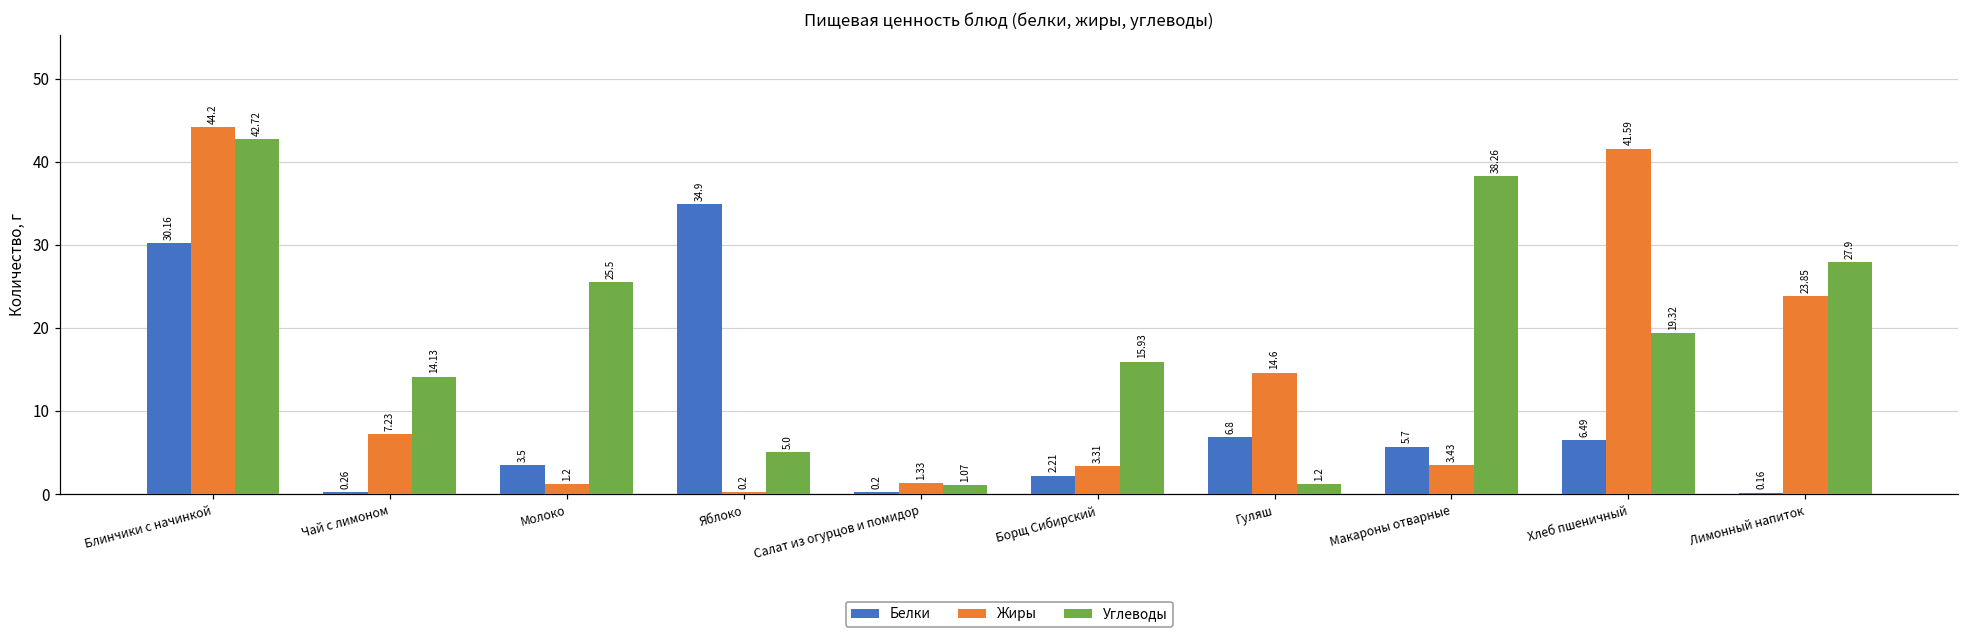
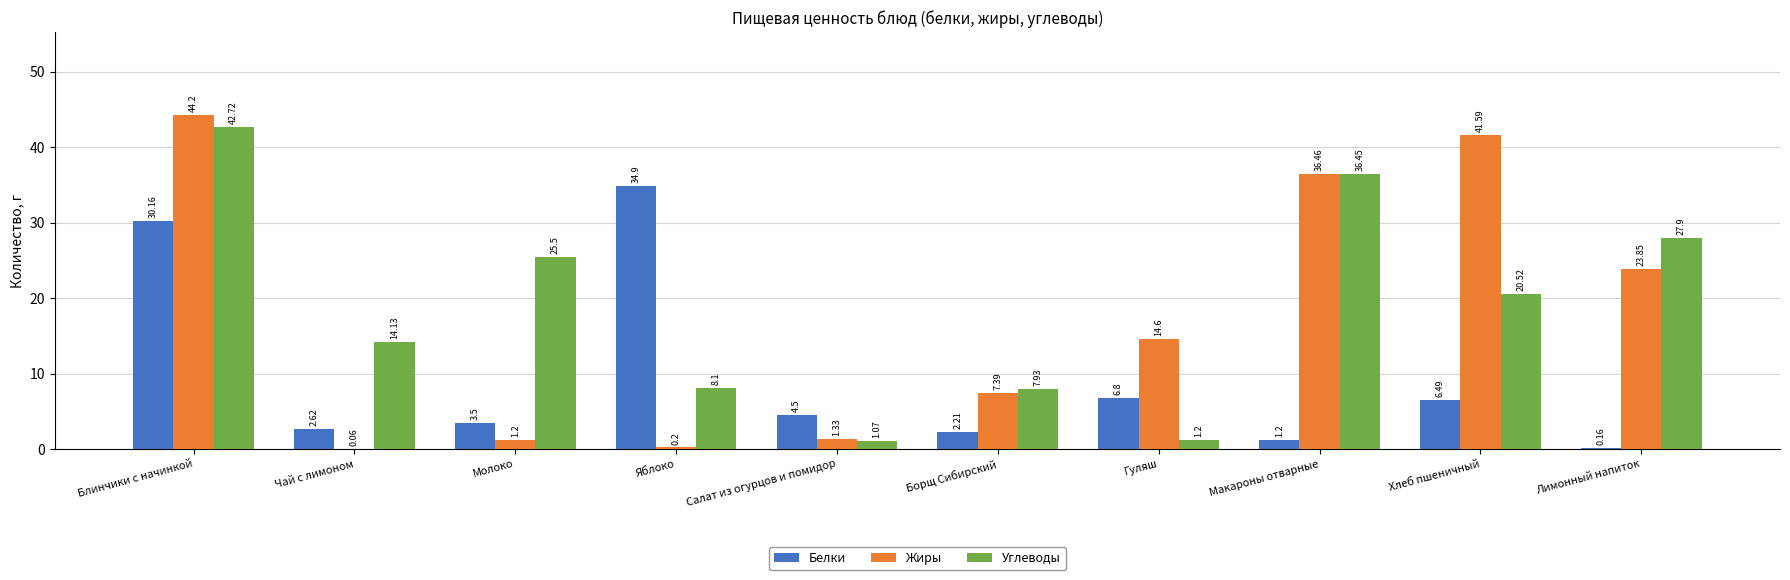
Белки, Чай с лимоном: 0.26 -> 2.62
Жиры, Чай с лимоном: 7.23 -> 0.06
Углеводы, Яблоко: 5.0 -> 8.1
Белки, Салат из огурцов и помидор: 0.2 -> 4.5
Жиры, Борщ Сибирский: 3.31 -> 7.39
Углеводы, Борщ Сибирский: 15.93 -> 7.93
Белки, Макароны отварные: 5.7 -> 1.2
Жиры, Макароны отварные: 3.43 -> 36.46
Углеводы, Макароны отварные: 38.26 -> 36.45
Углеводы, Хлеб пшеничный: 19.32 -> 20.52
